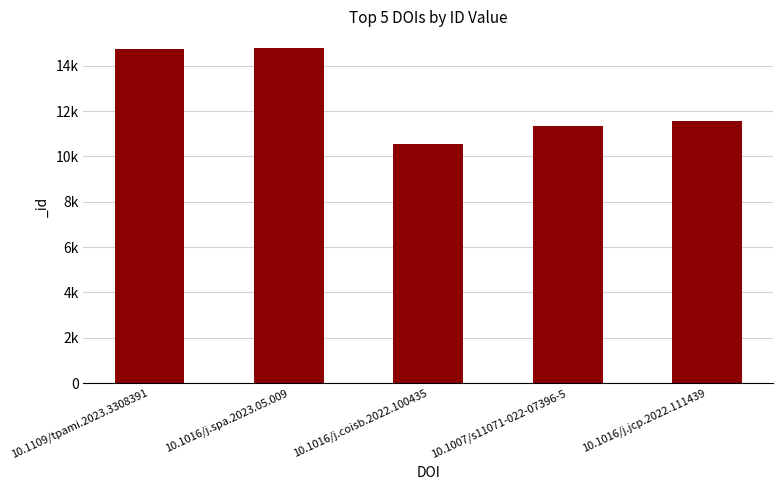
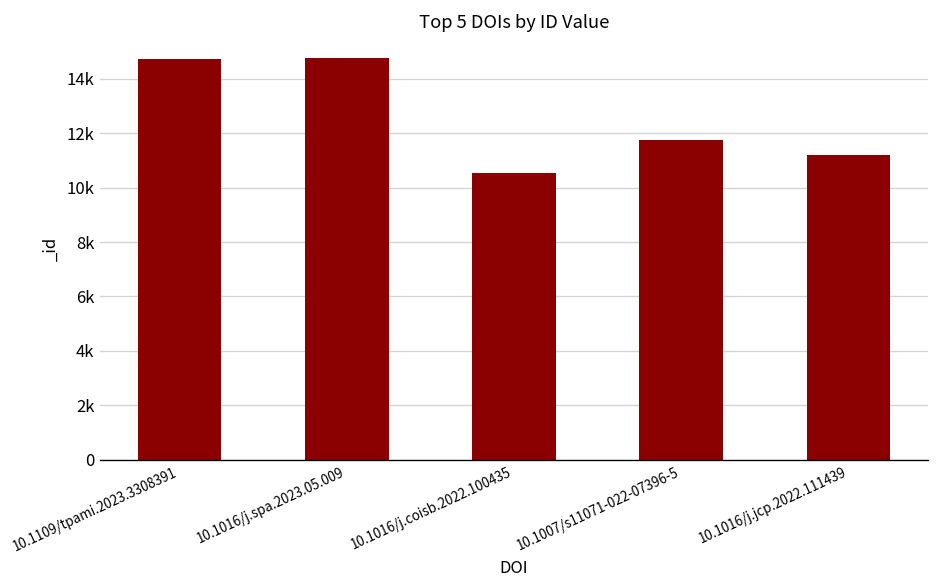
10.1007/s11071-022-07396-5: 11300 -> 11700
10.1016/j.jcp.2022.111439: 11600 -> 11200
